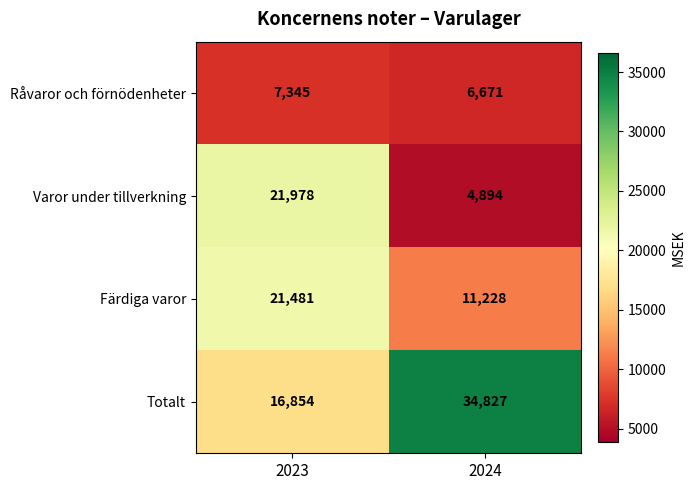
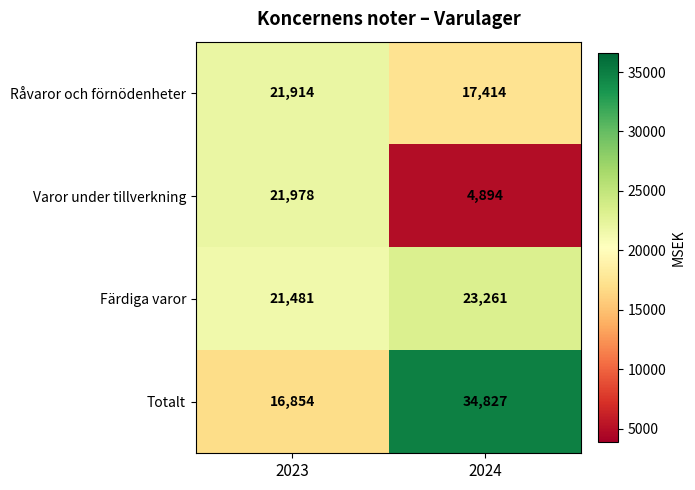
Råvaror och förnödenheter, 2023: 7,345 -> 21,914
Råvaror och förnödenheter, 2024: 6,671 -> 17,414
Färdiga varor, 2024: 11,228 -> 23,261
